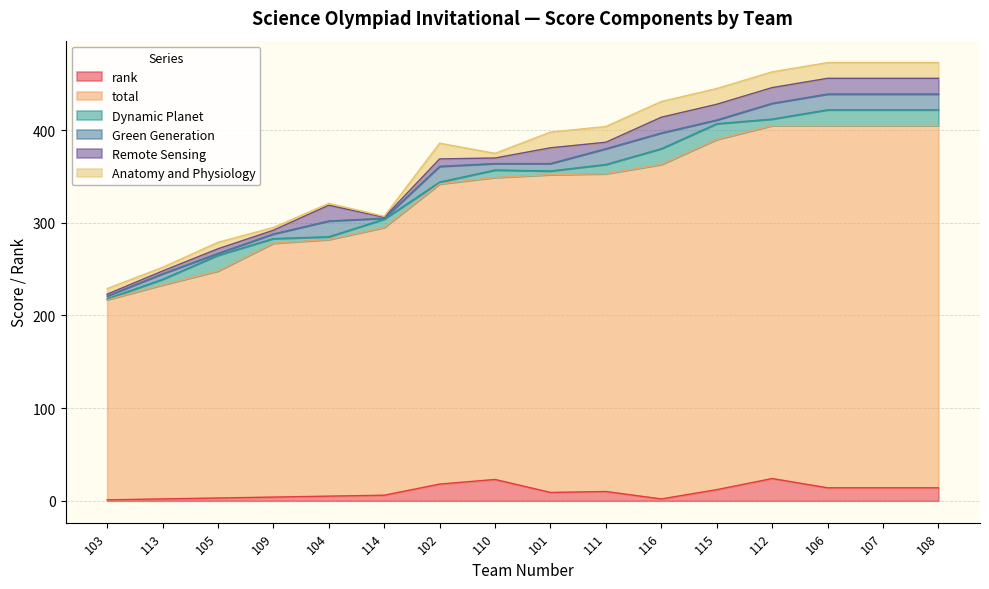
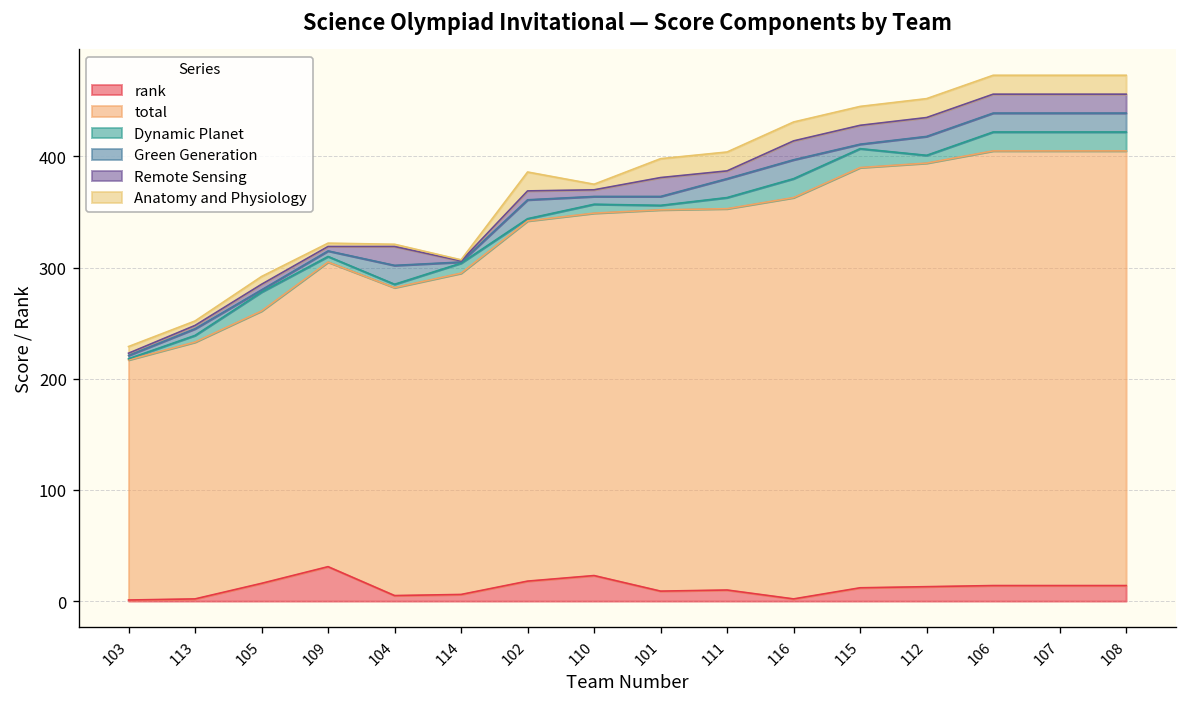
rank, 105: 0 -> 20
rank, 109: 0 -> 30
rank, 112: 20 -> 10
